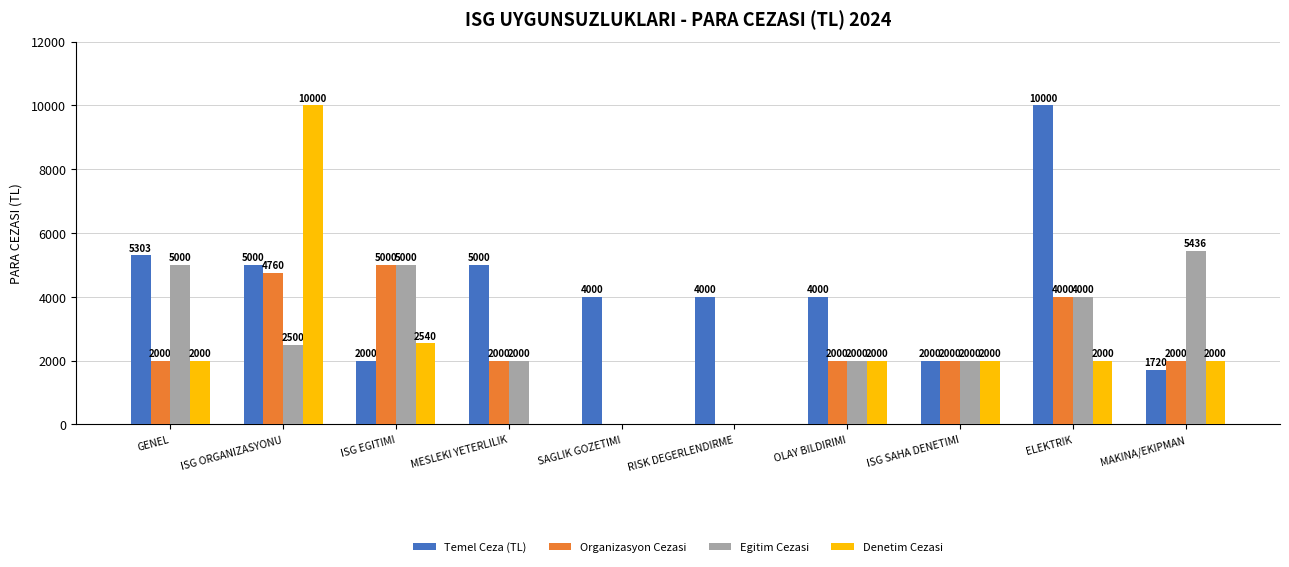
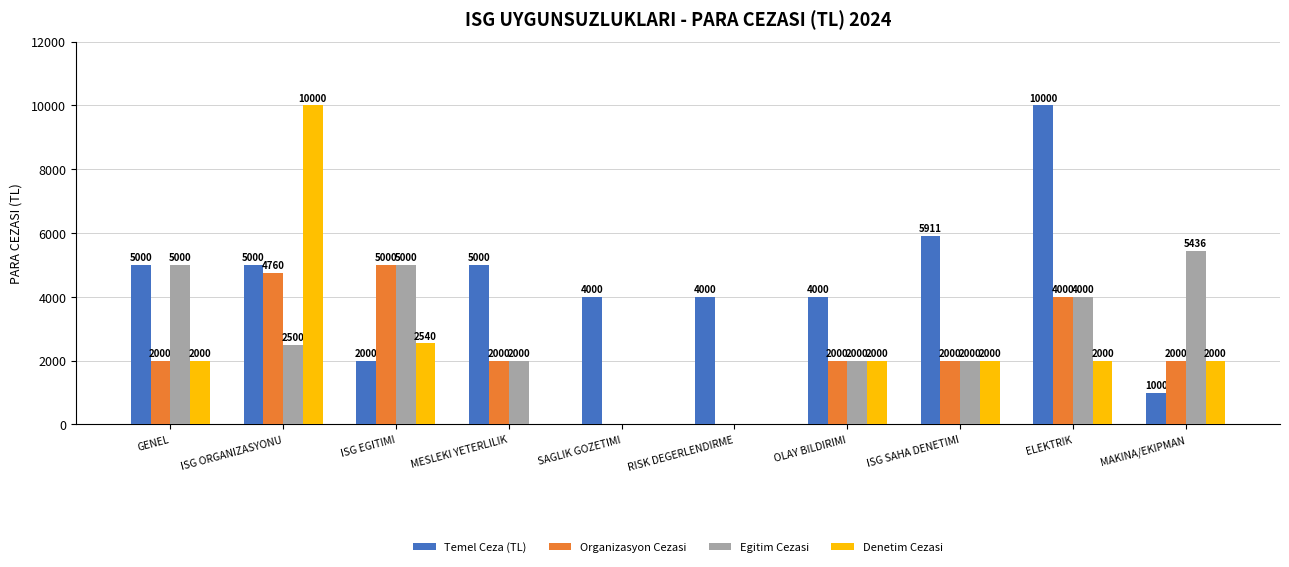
Temel Ceza (TL), GENEL: 5303 -> 5000
Temel Ceza (TL), ISG SAHA DENETIMI: 2000 -> 5911
Temel Ceza (TL), MAKINA/EKIPMAN: 1720 -> 1000
